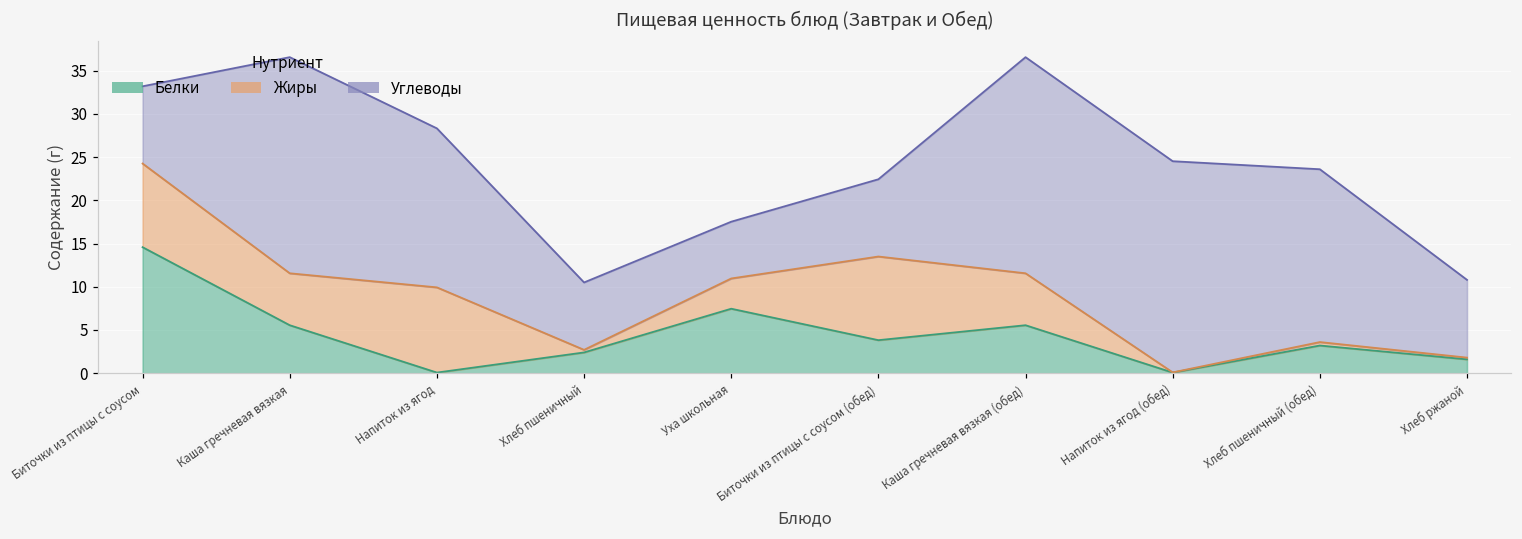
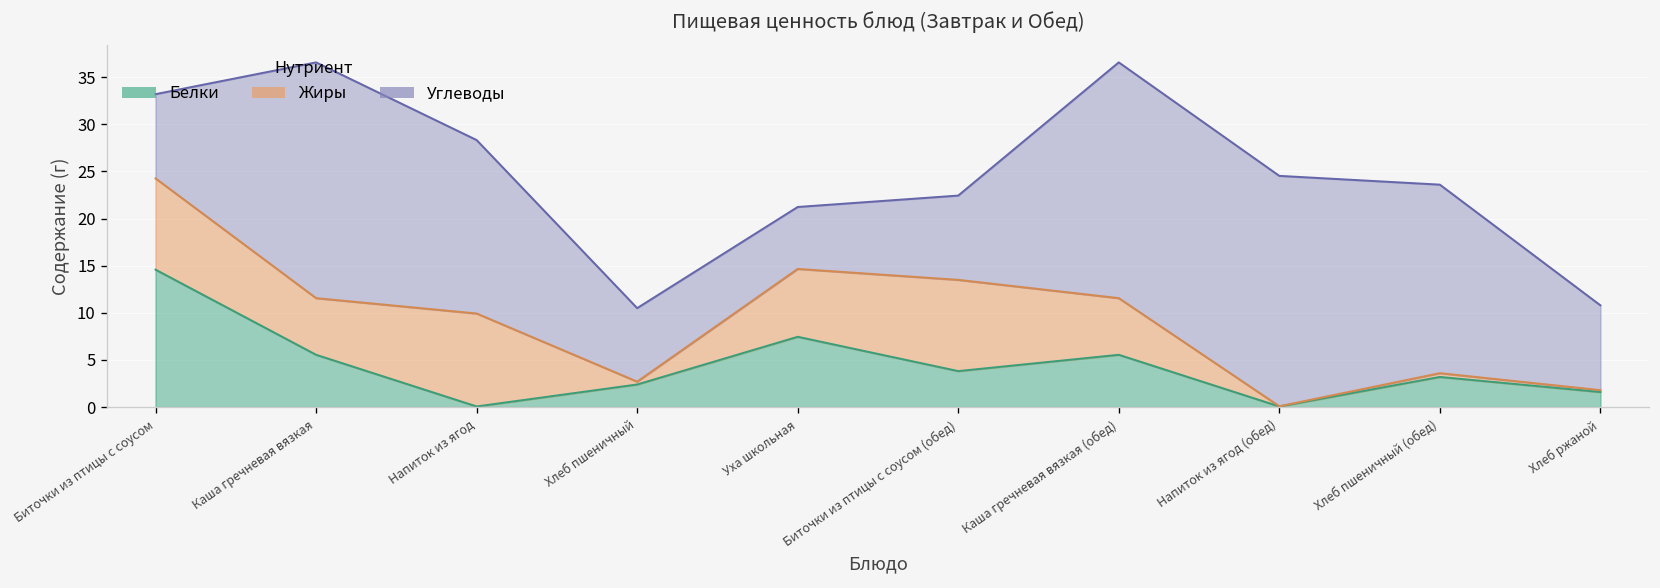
Жиры, Уха школьная: 4 -> 7
